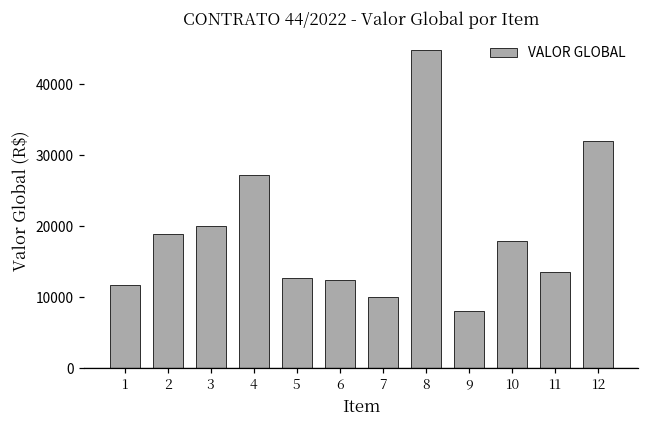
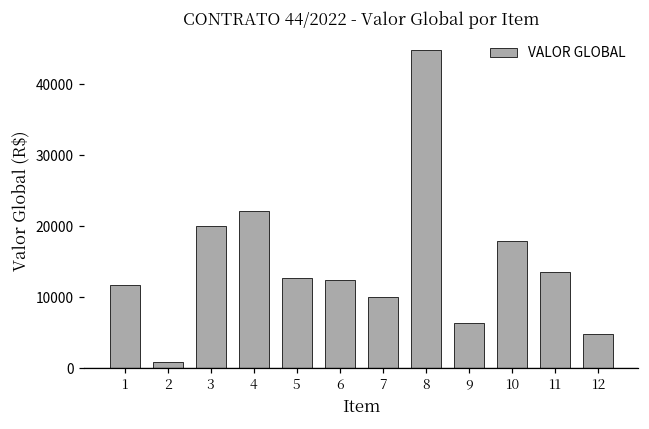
2: 19000 -> 1000
4: 27000 -> 22000
9: 8000 -> 6000
12: 32000 -> 5000
